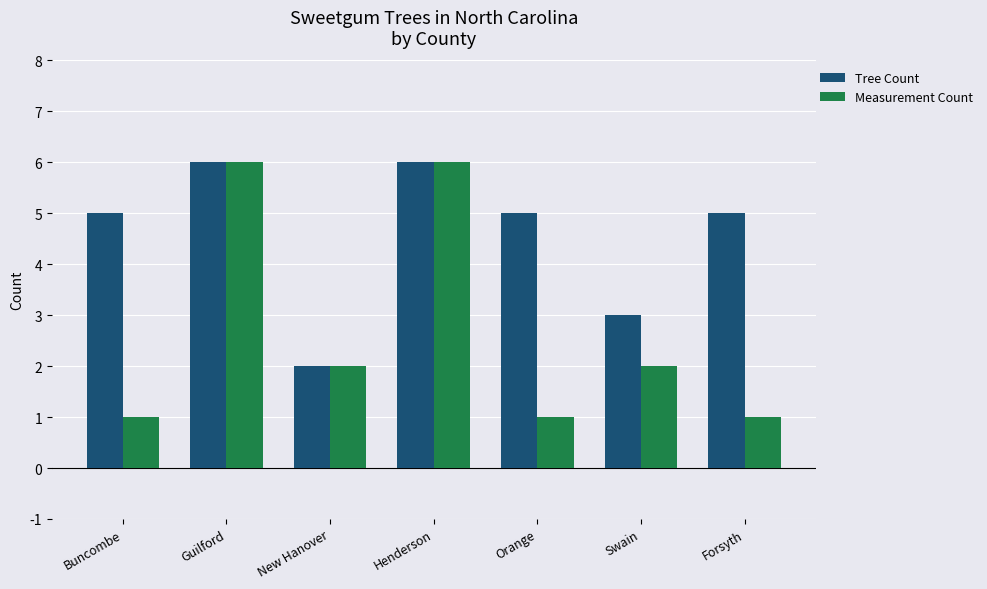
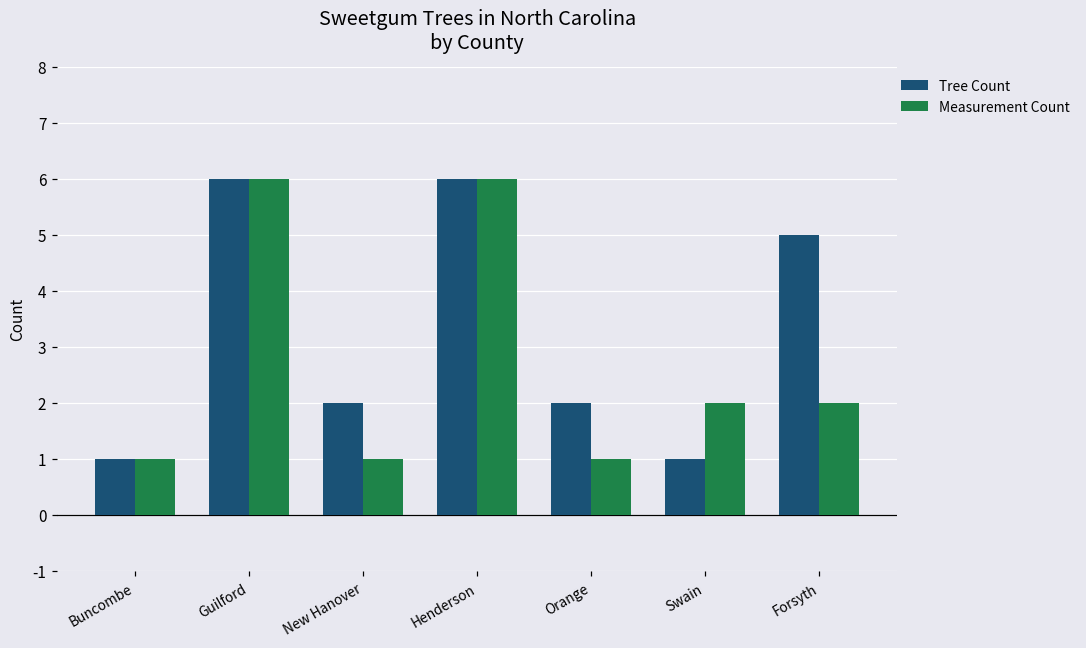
Tree Count, Buncombe: 5 -> 1
Measurement Count, New Hanover: 2 -> 1
Tree Count, Orange: 5 -> 2
Tree Count, Swain: 3 -> 1
Measurement Count, Forsyth: 1 -> 2
